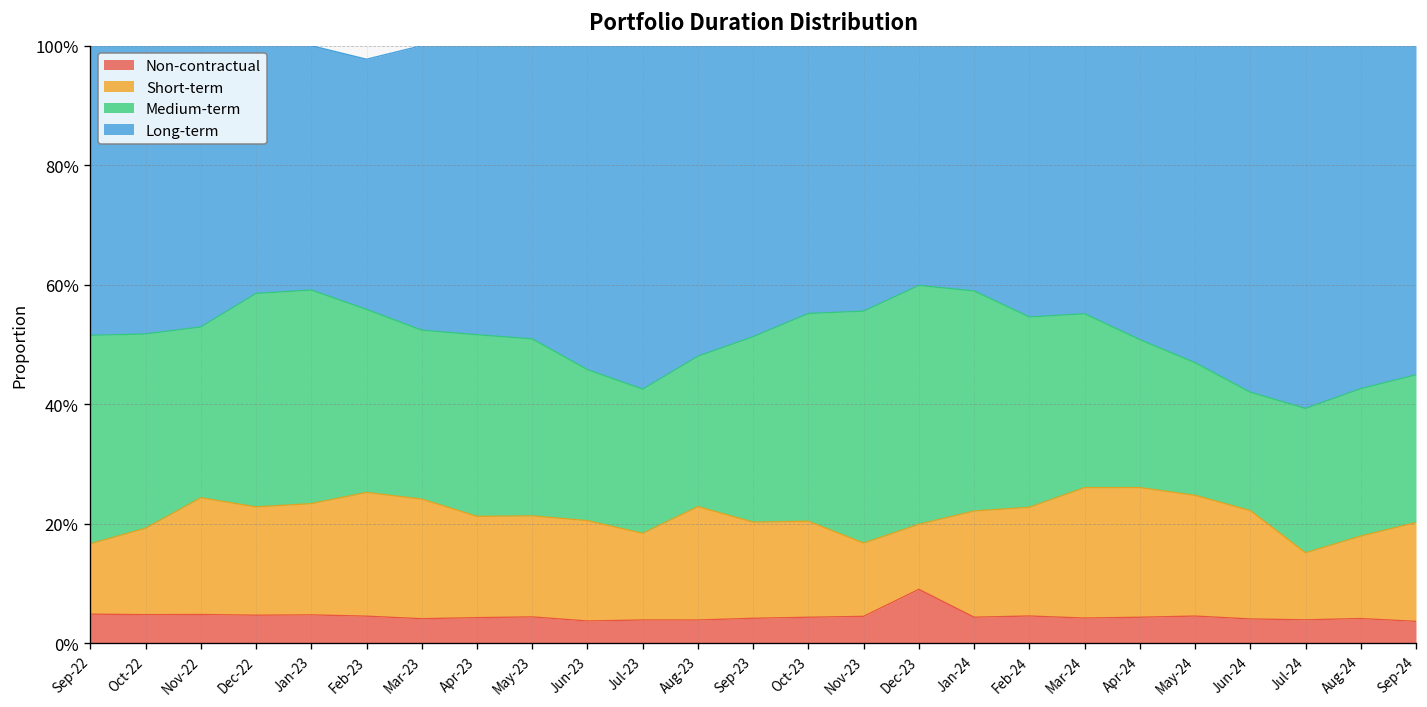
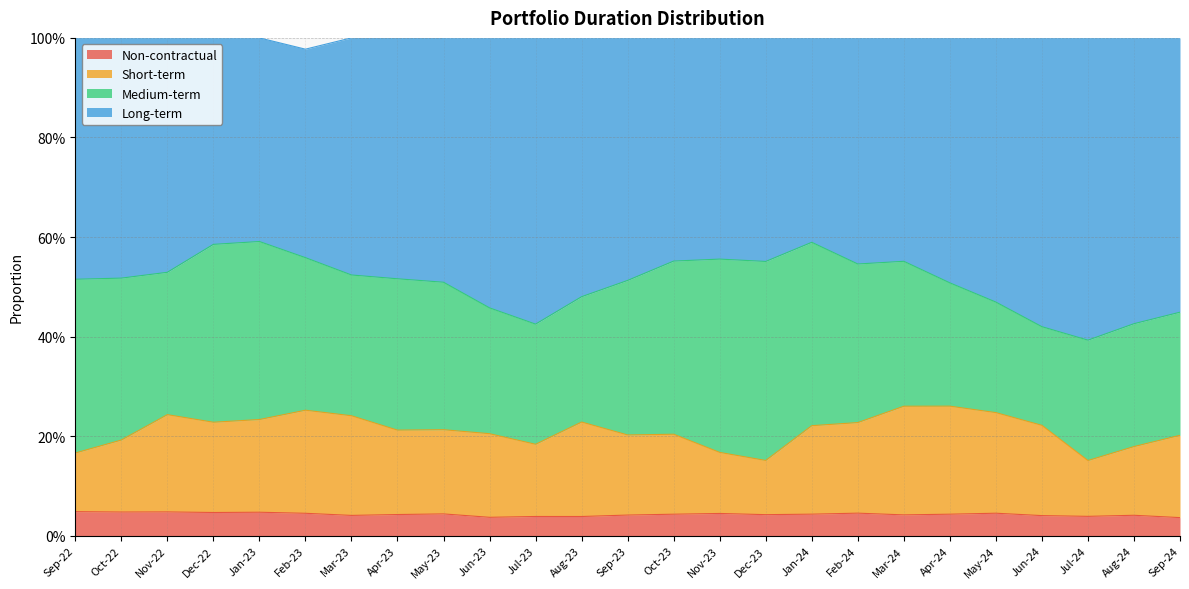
Non-contractual, Dec-23: 9% -> 4%
